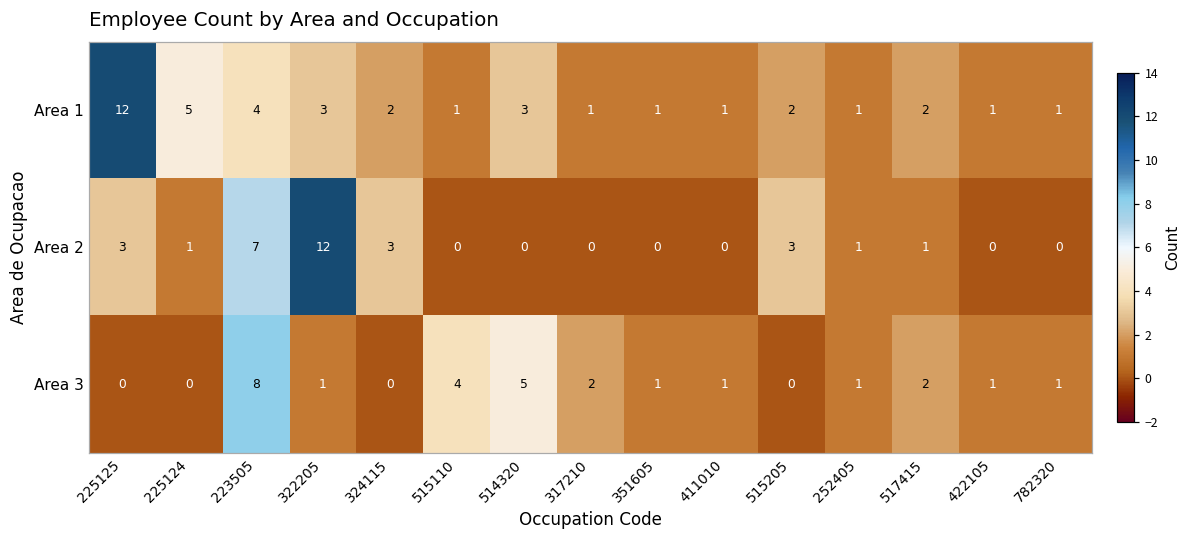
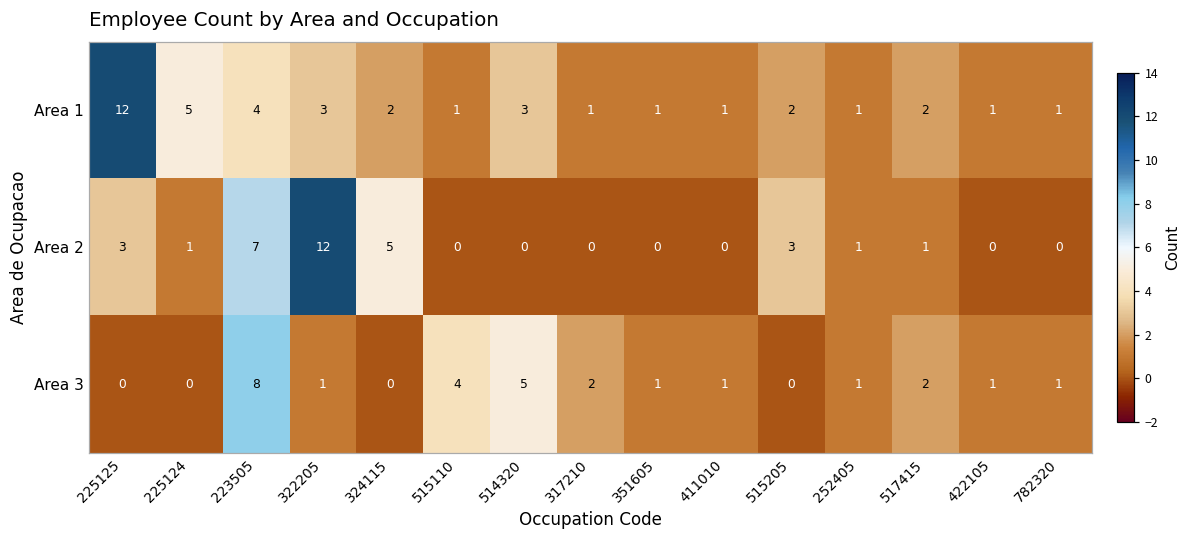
Area 2, 324115: 3 -> 5
